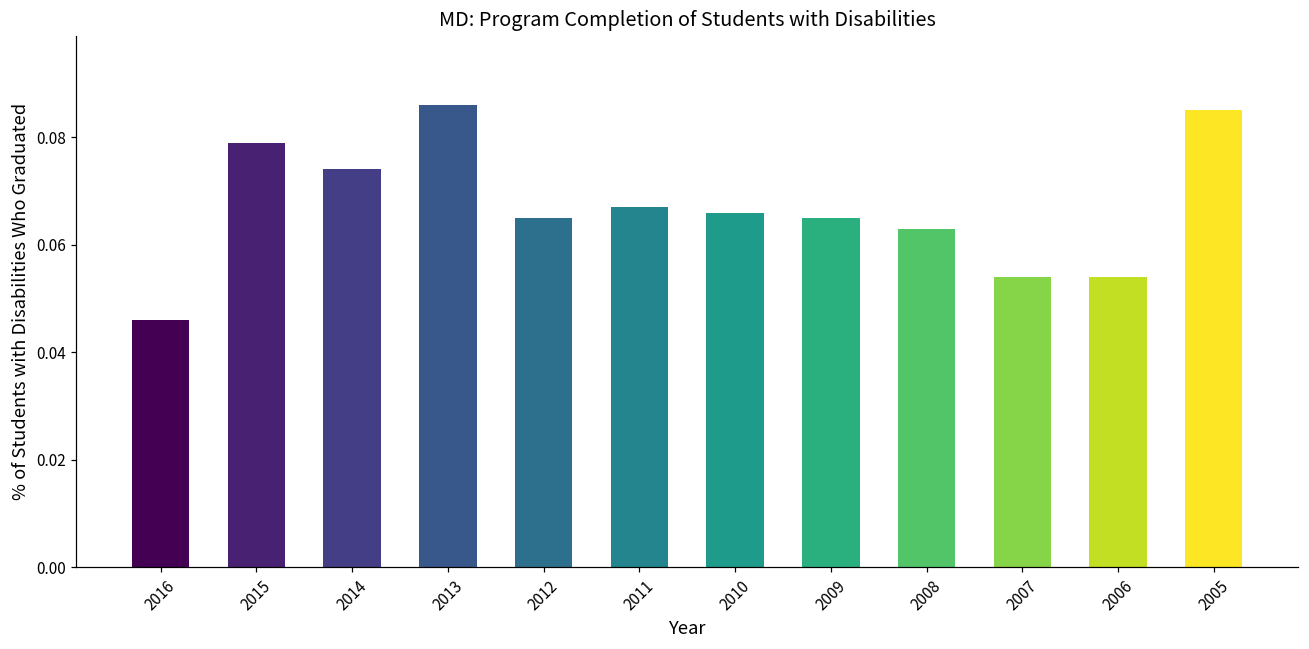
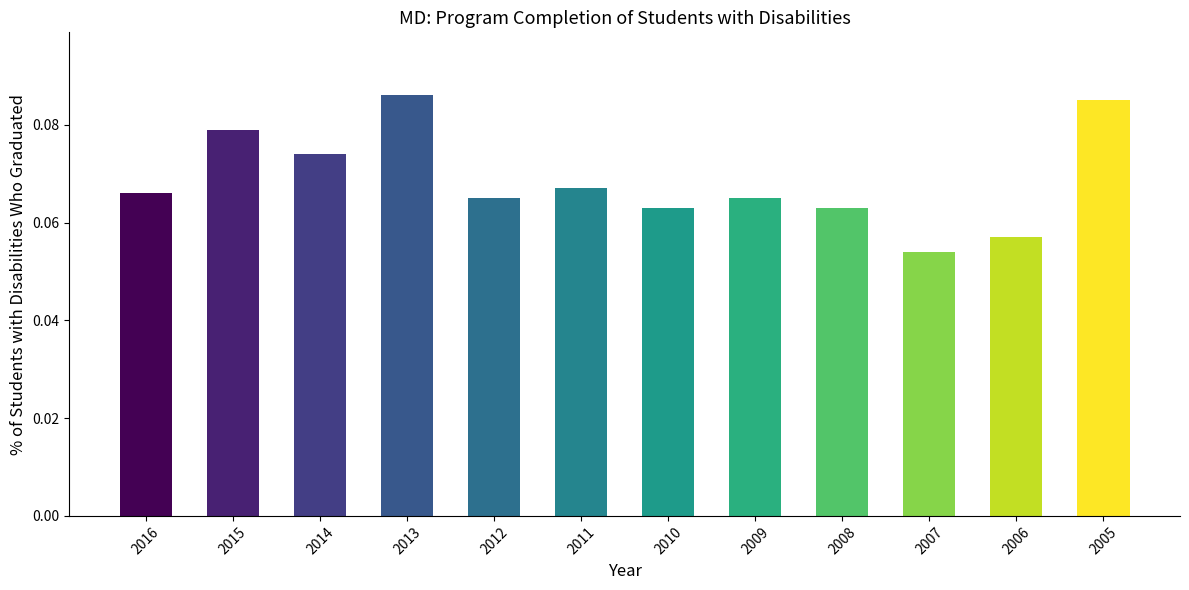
2016: 0.046 -> 0.066
2010: 0.066 -> 0.063
2006: 0.054 -> 0.057
